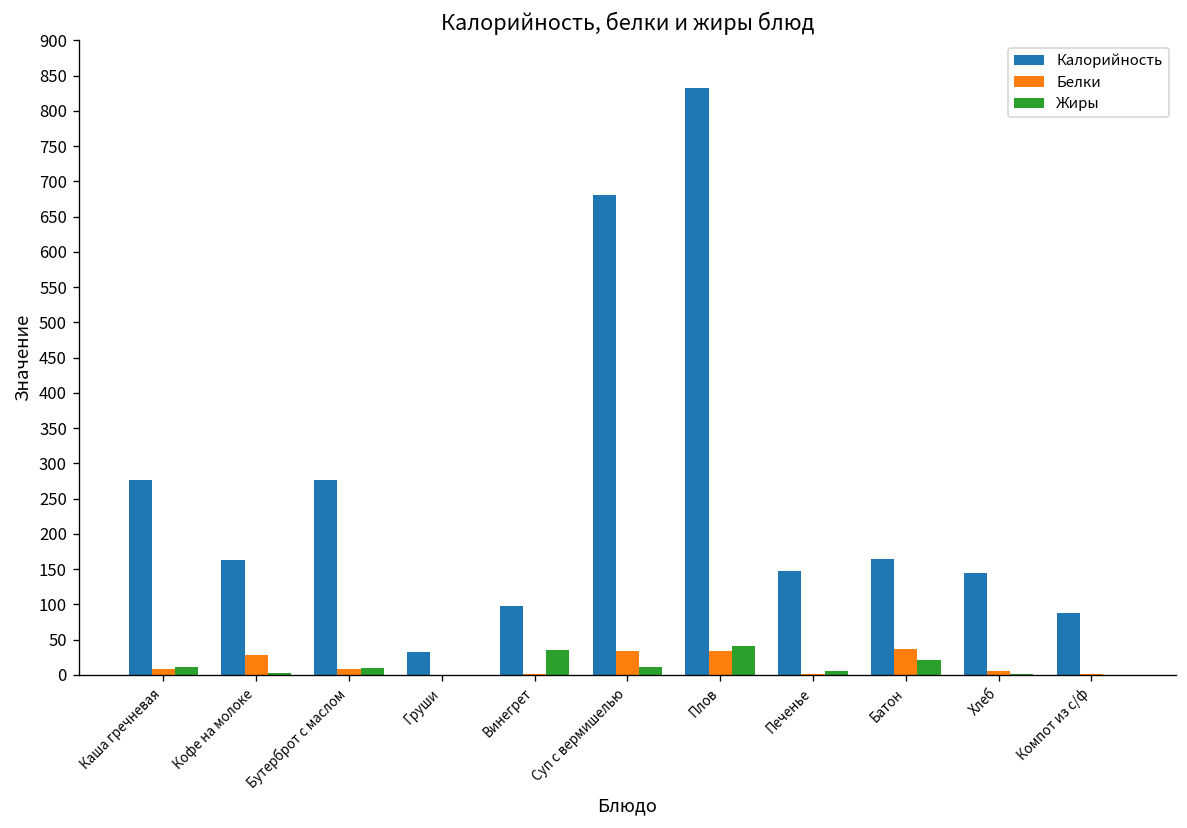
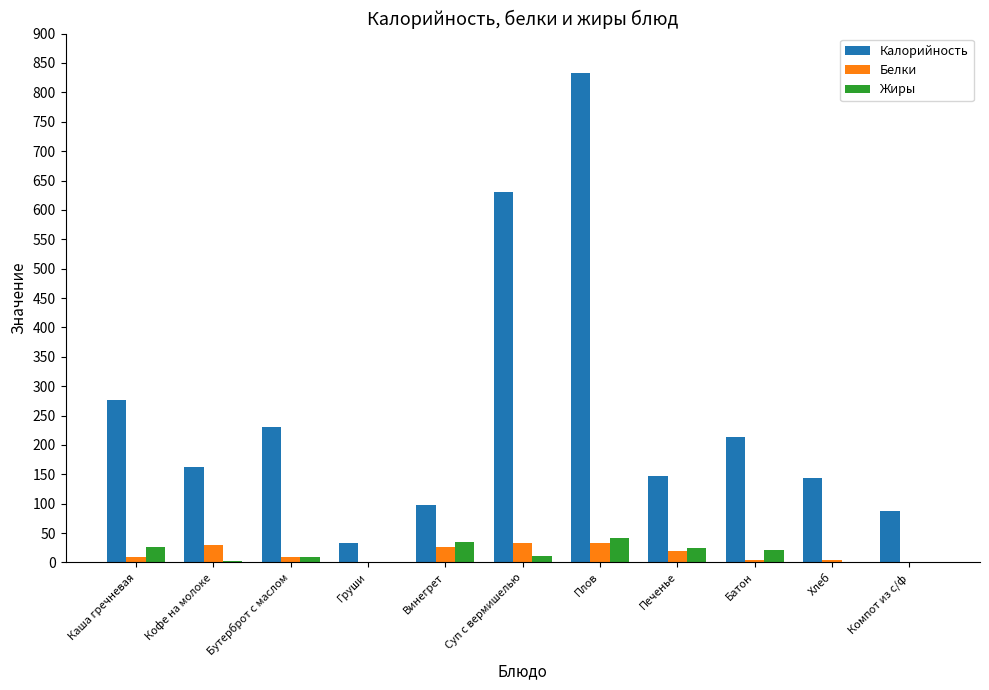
Жиры, Каша гречневая: 10 -> 30
Калорийность, Бутерброт с маслом: 280 -> 230
Белки, Винегрет: 0 -> 30
Калорийность, Суп с вермишелью: 680 -> 630
Белки, Печенье: 0 -> 20
Жиры, Печенье: 10 -> 30
Калорийность, Батон: 160 -> 210
Белки, Батон: 40 -> 10
